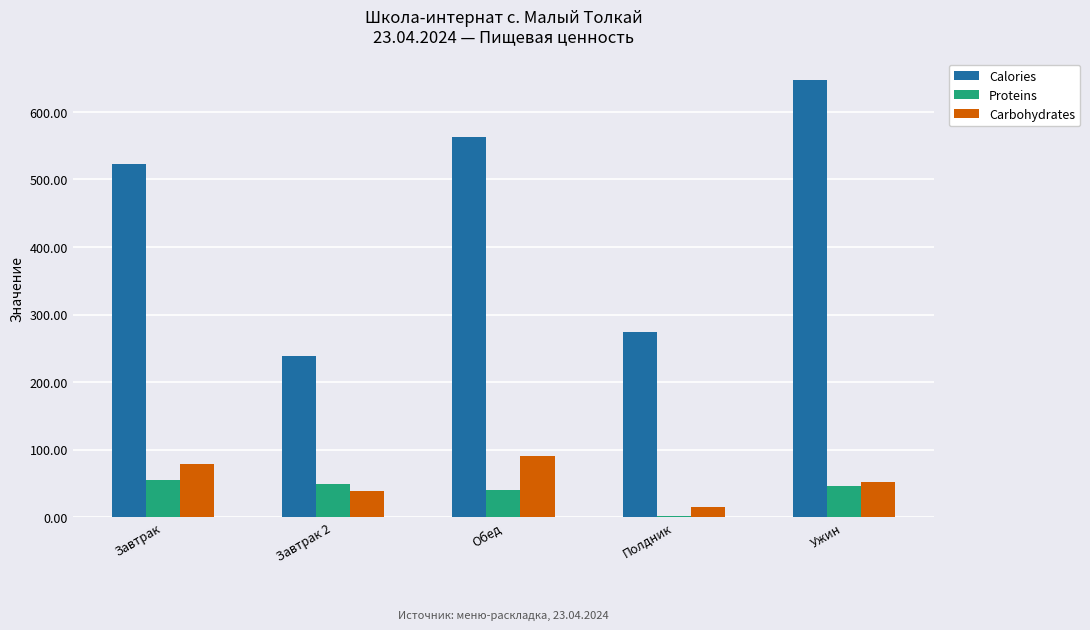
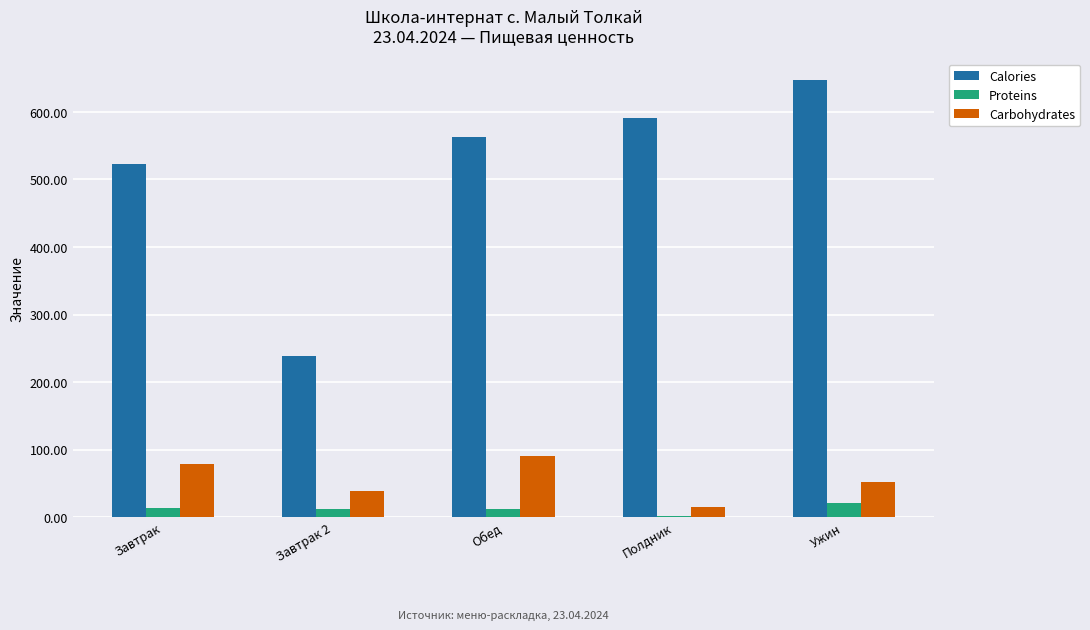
Proteins, Завтрак: 50 -> 10
Proteins, Завтрак 2: 50 -> 10
Proteins, Обед: 40 -> 10
Calories, Полдник: 270 -> 590
Proteins, Ужин: 50 -> 20
